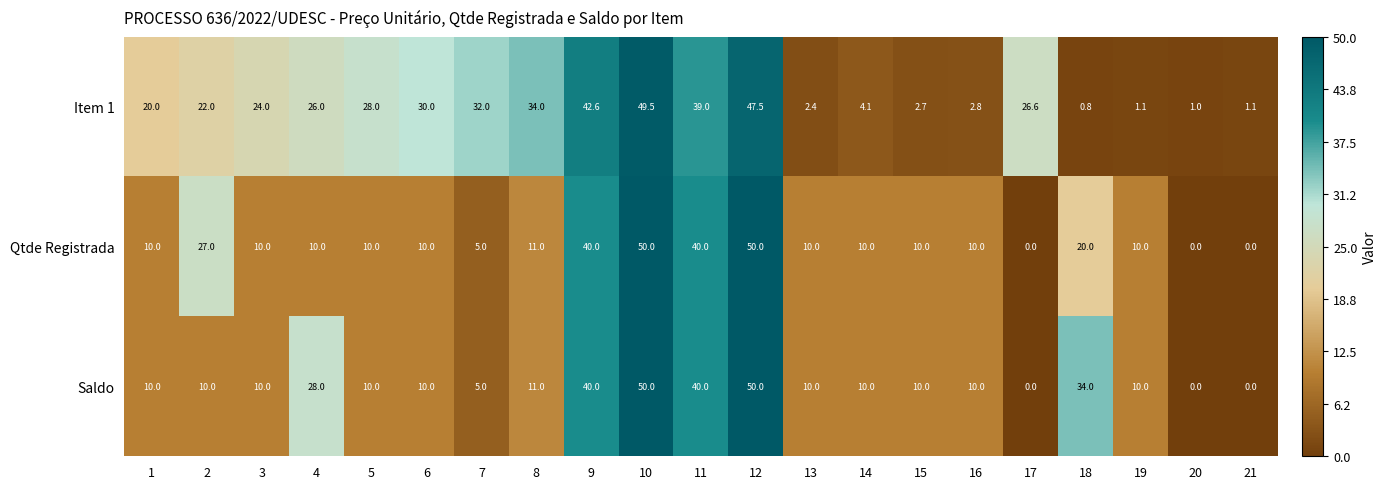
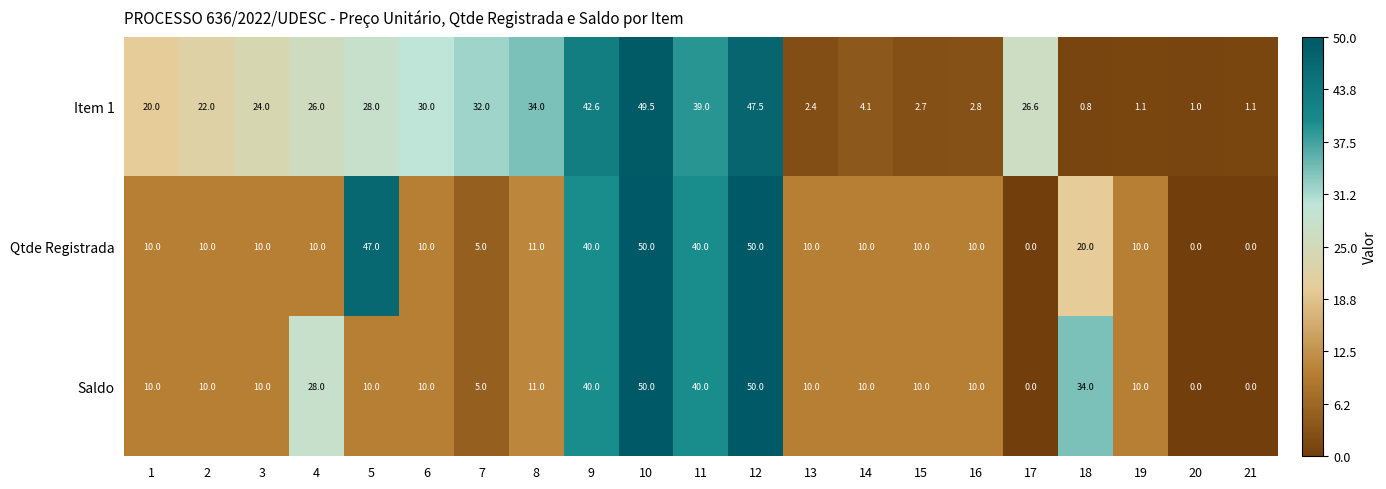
Qtde Registrada, 2: 27.0 -> 10.0
Qtde Registrada, 5: 10.0 -> 47.0
